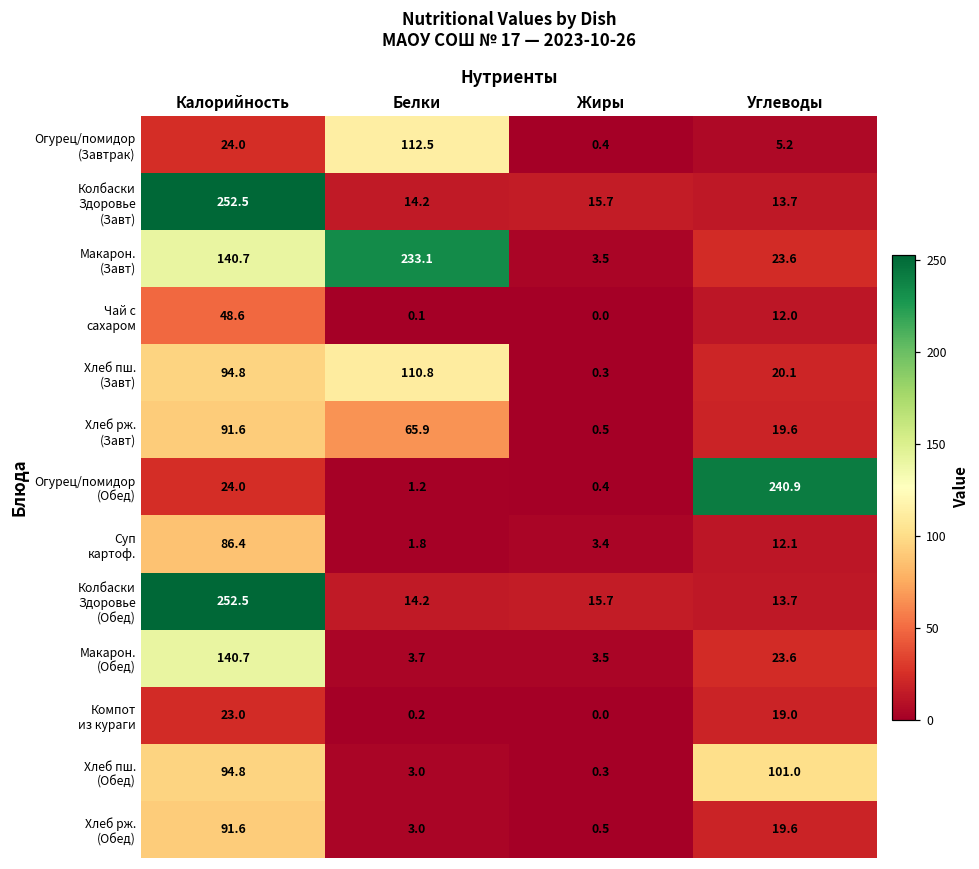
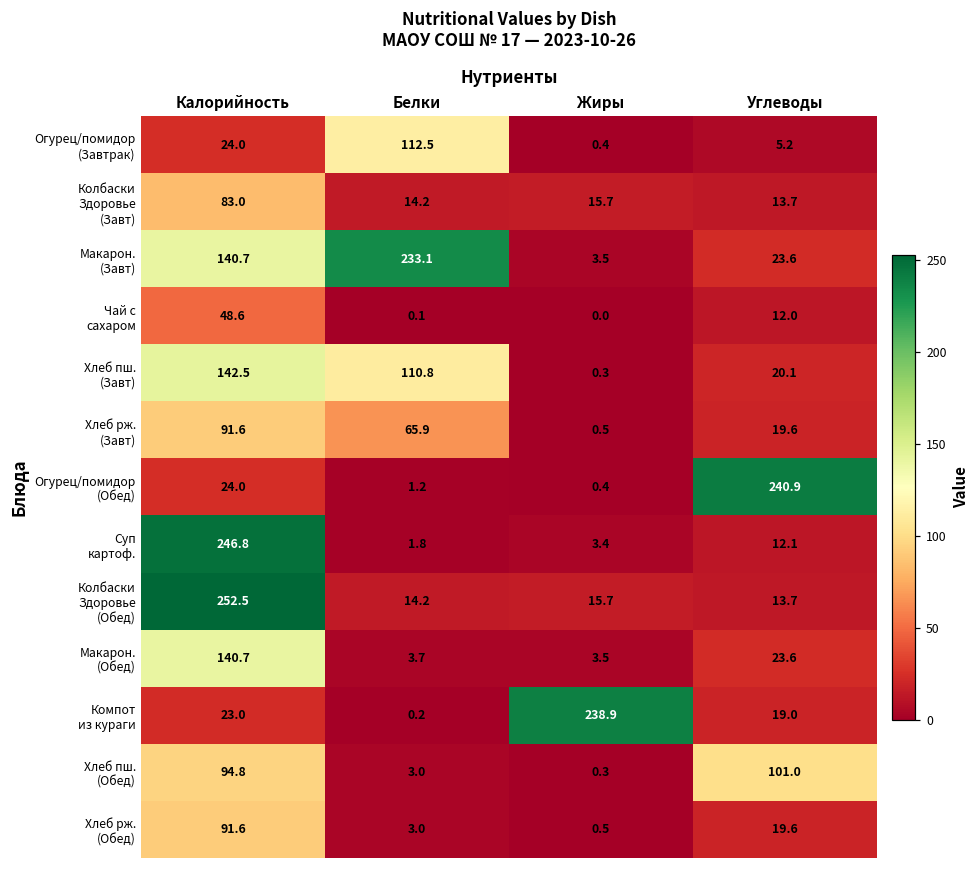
Колбаски Здоровье (Завт), Калорийность: 252.5 -> 83.0
Хлеб пш. (Завт), Калорийность: 94.8 -> 142.5
Суп картоф., Калорийность: 86.4 -> 246.8
Компот из кураги, Жиры: 0.0 -> 238.9
